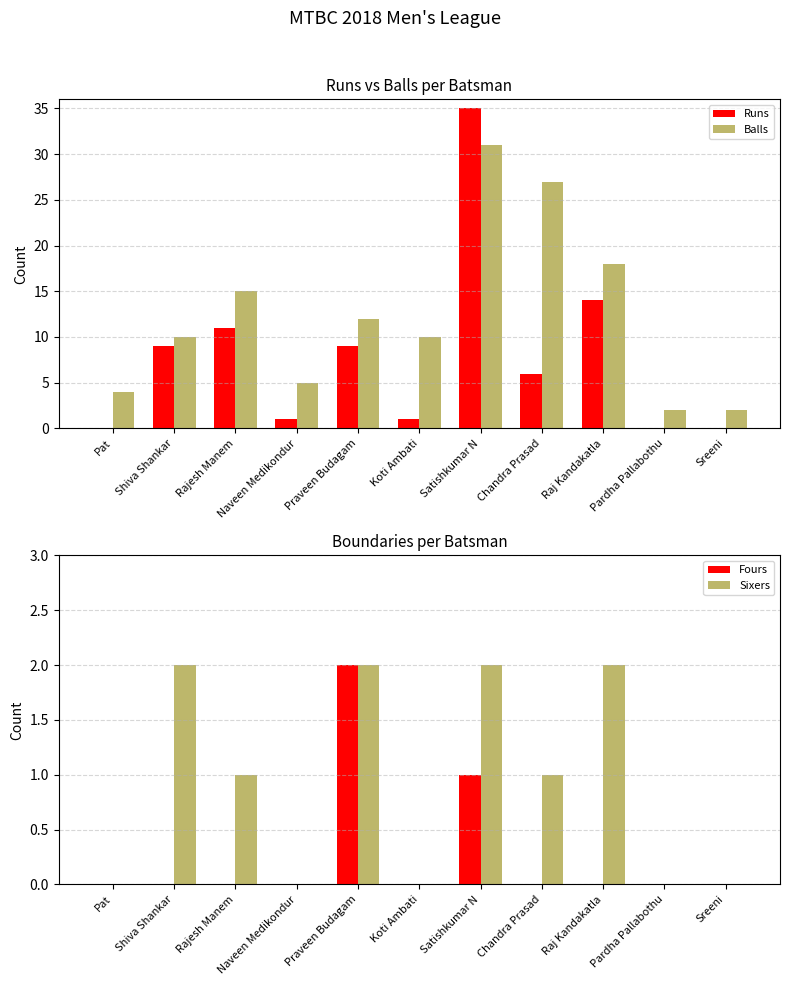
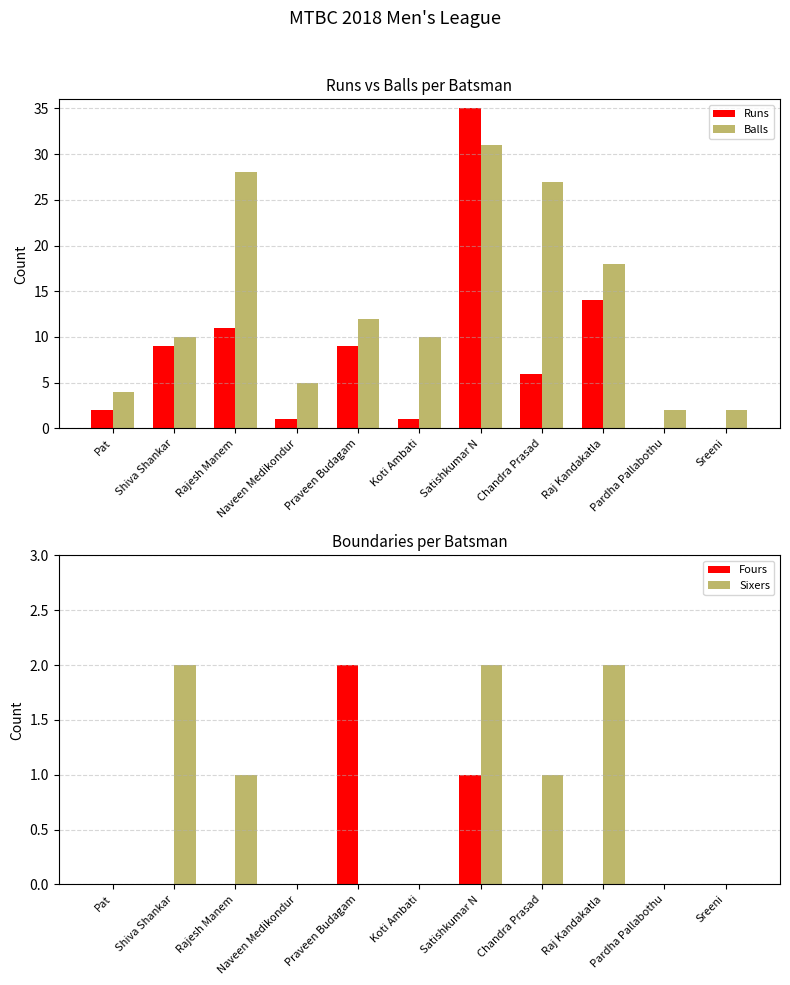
Runs vs Balls per Batsman, Runs, Pat: 0 -> 2
Runs vs Balls per Batsman, Balls, Rajesh Manem: 15 -> 28
Boundaries per Batsman, Sixers, Praveen Budagam: 2 -> 0
